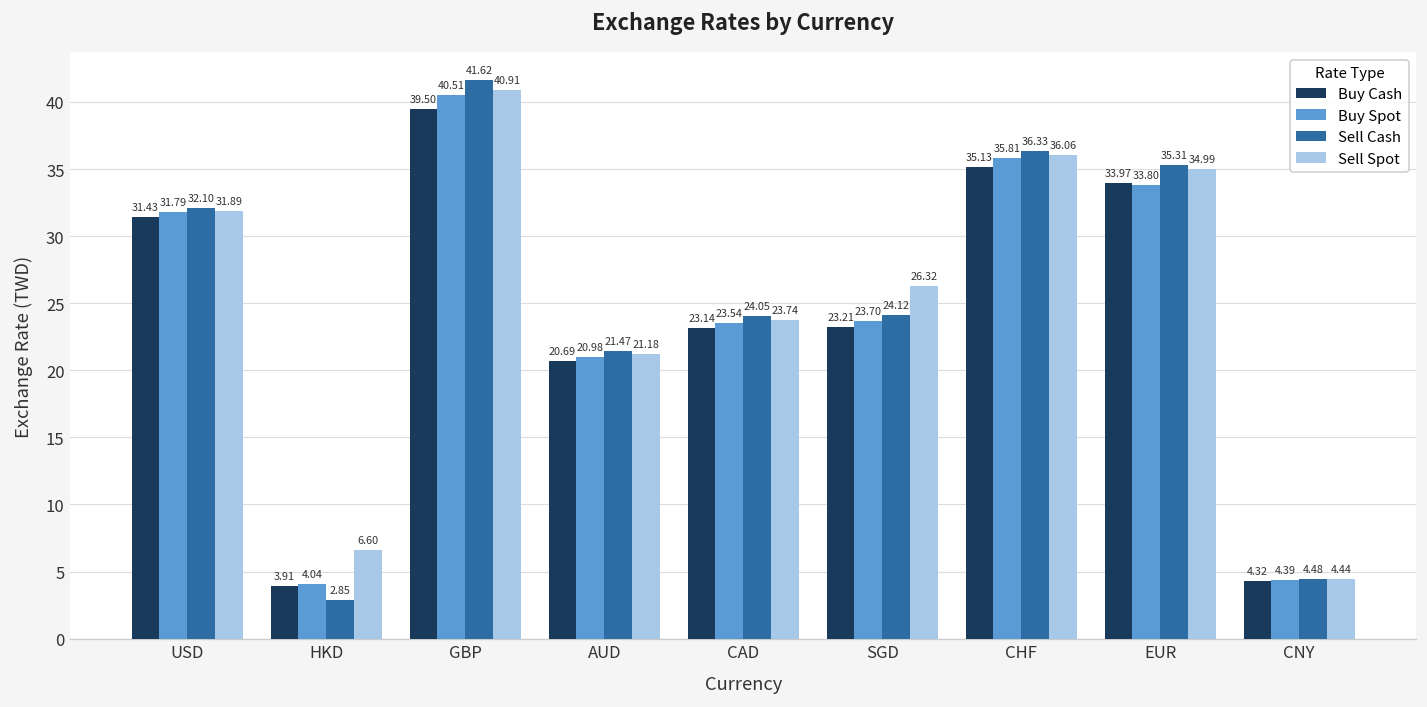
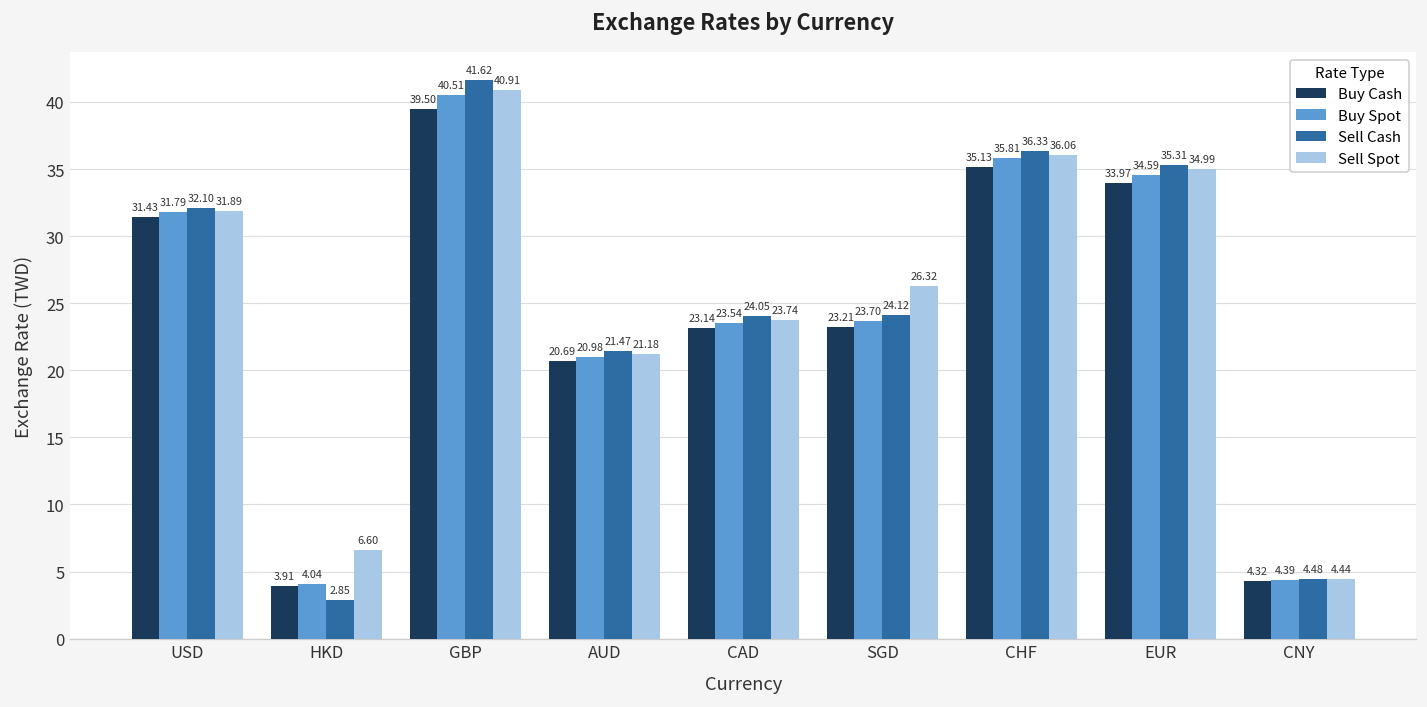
Buy Spot, EUR: 33.80 -> 34.59
